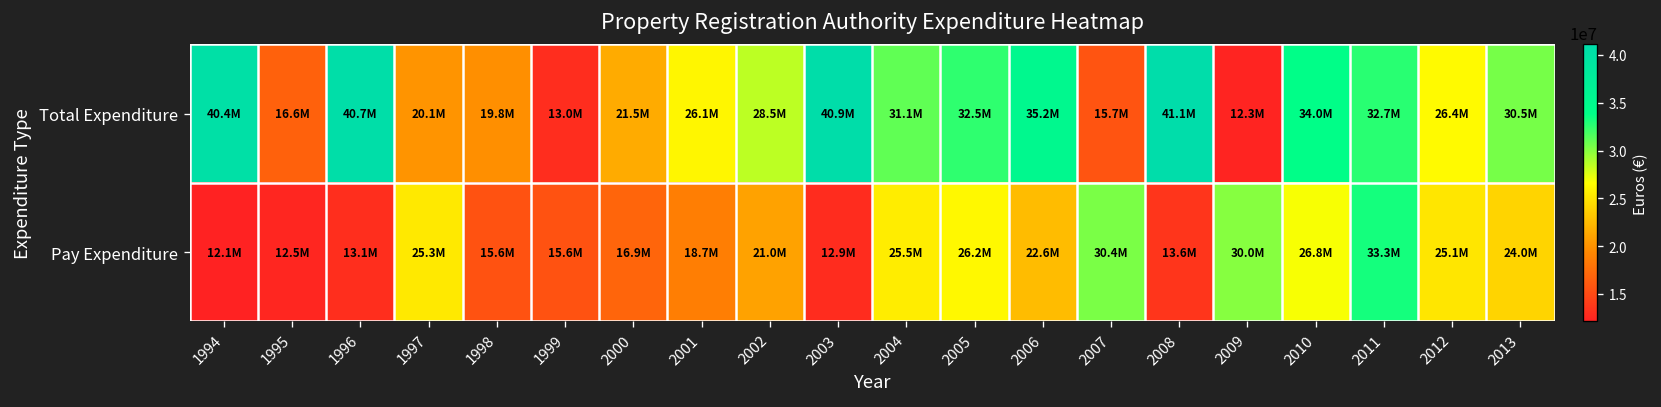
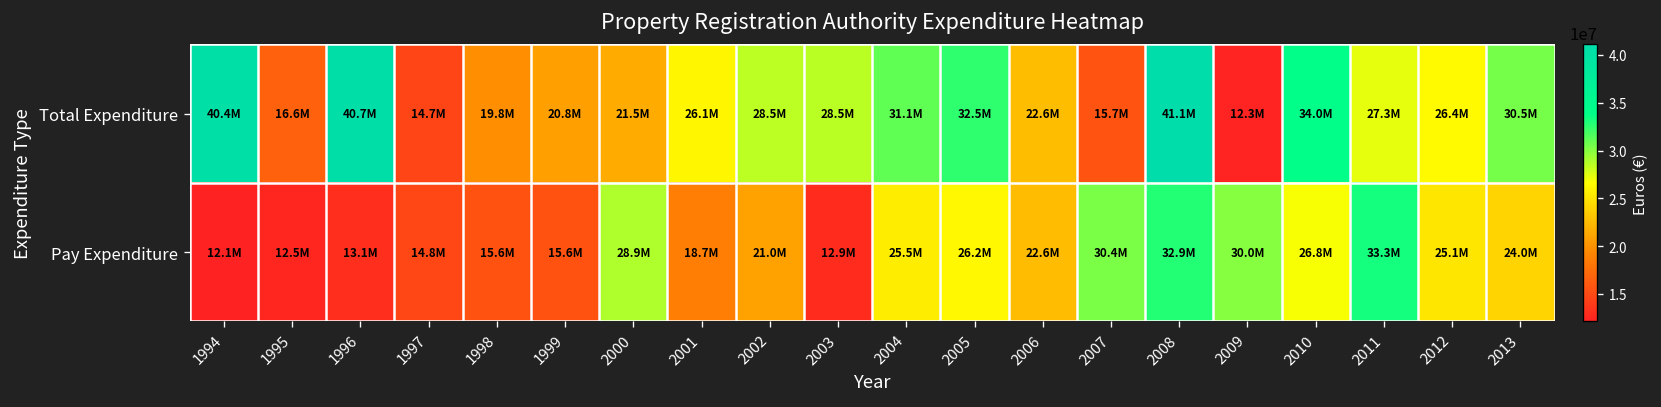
Total Expenditure, 1997: 20.1M -> 14.7M
Total Expenditure, 1999: 13.0M -> 20.8M
Total Expenditure, 2003: 40.9M -> 28.5M
Total Expenditure, 2006: 35.2M -> 22.6M
Total Expenditure, 2011: 32.7M -> 27.3M
Pay Expenditure, 1997: 25.3M -> 14.8M
Pay Expenditure, 2000: 16.9M -> 28.9M
Pay Expenditure, 2008: 13.6M -> 32.9M
